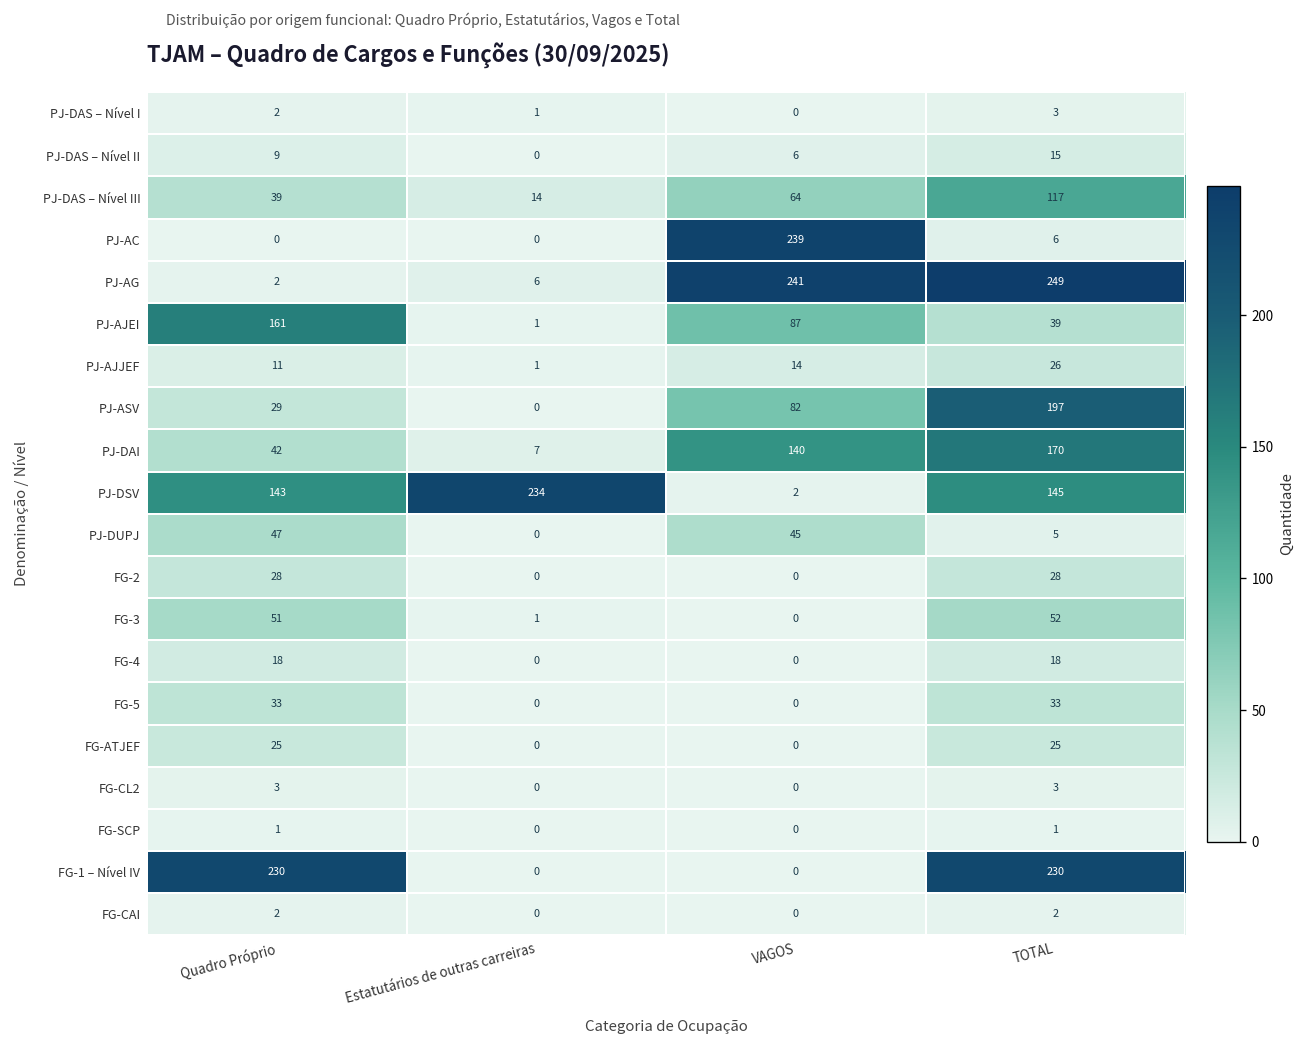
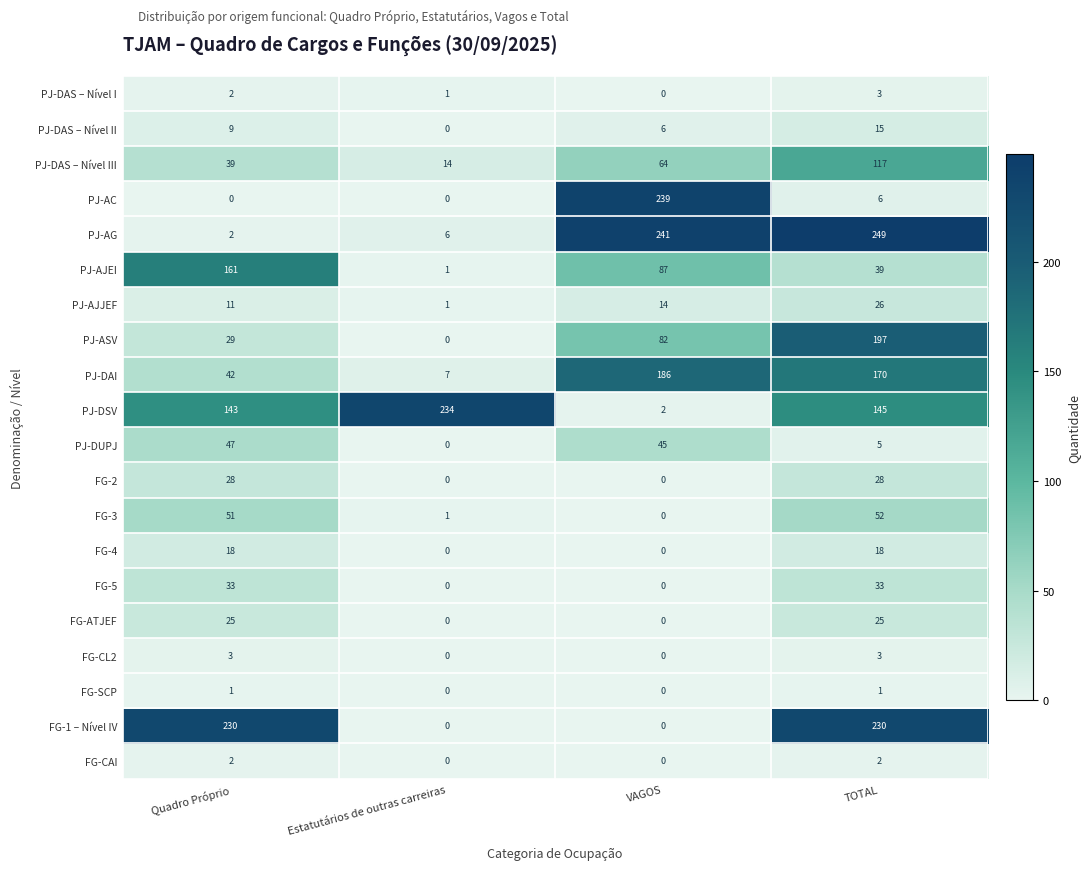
PJ-DAI, VAGOS: 140 -> 186
